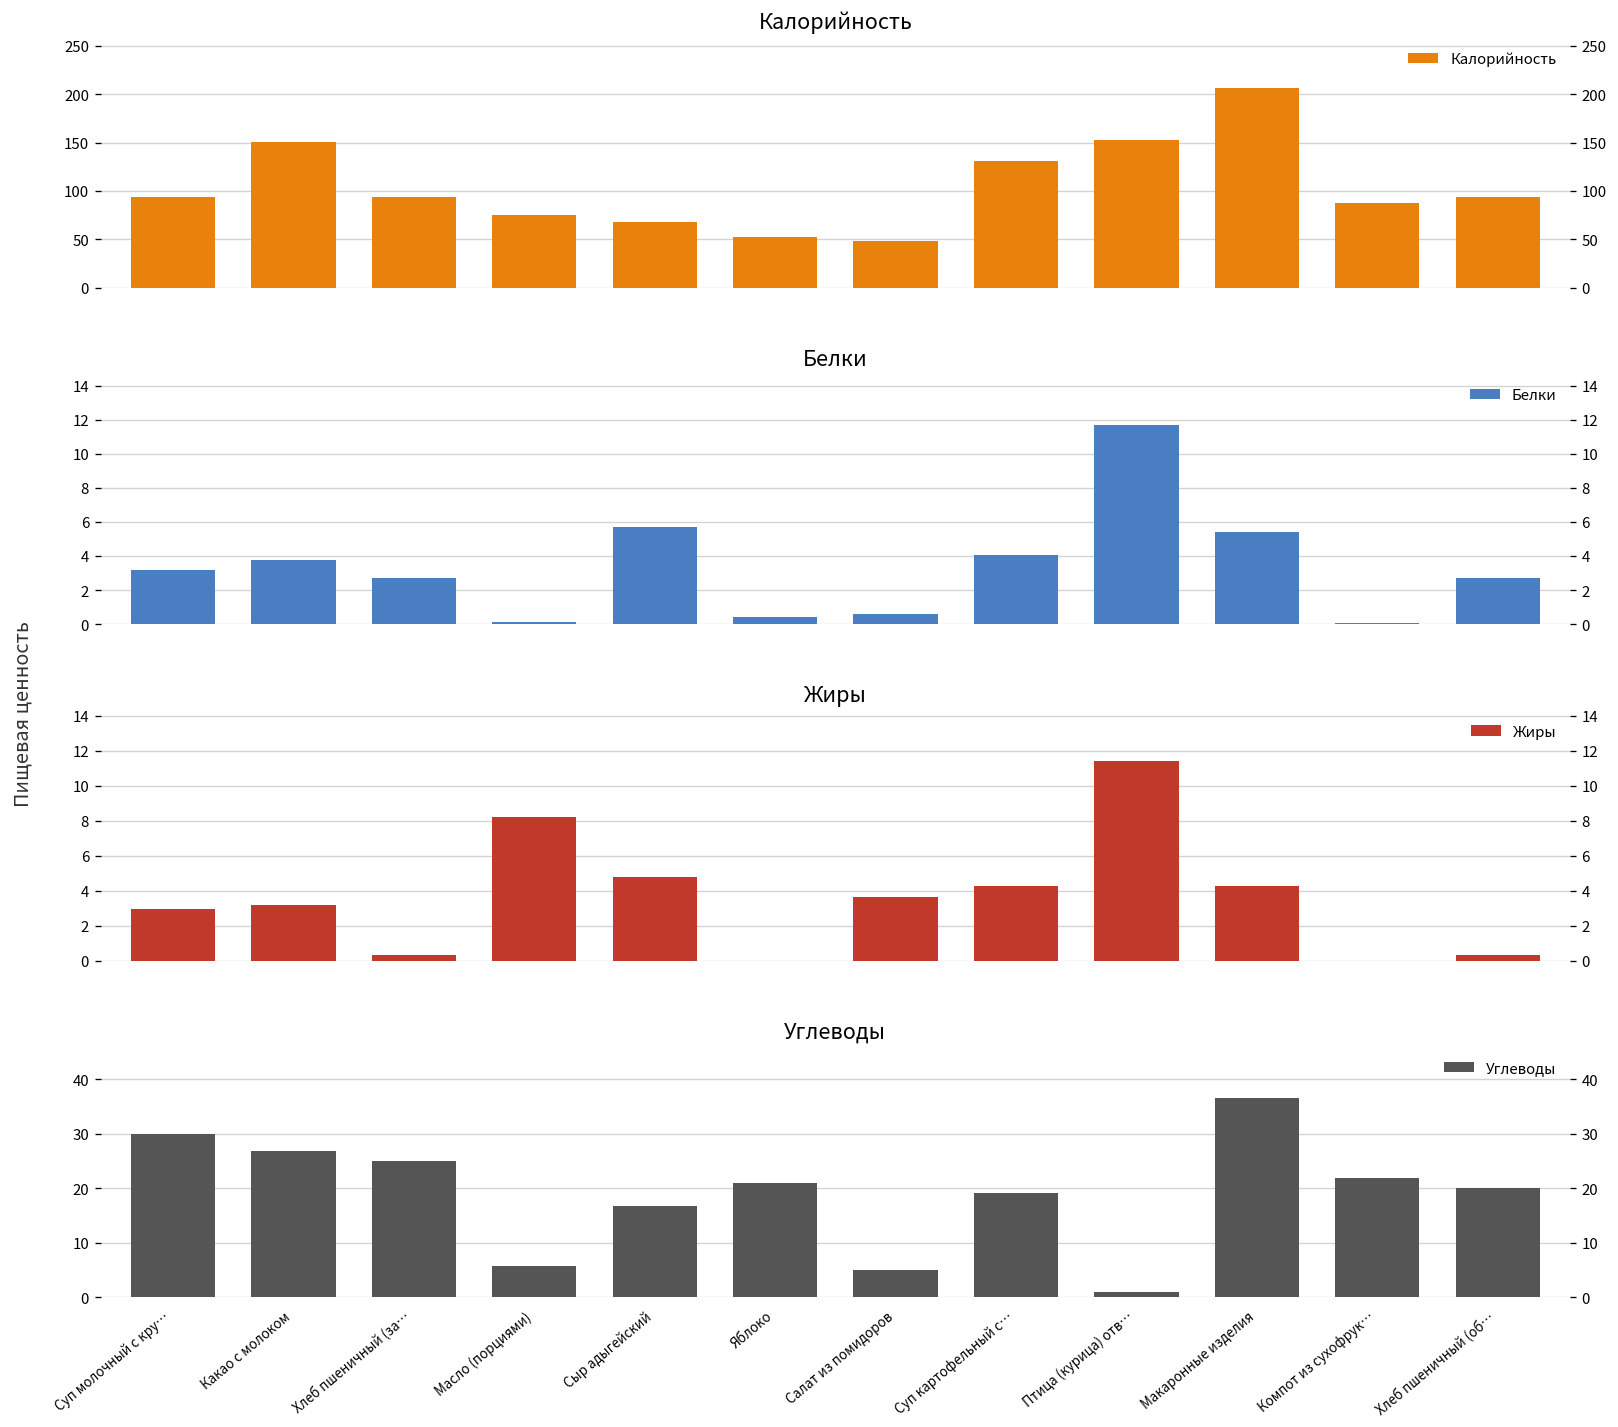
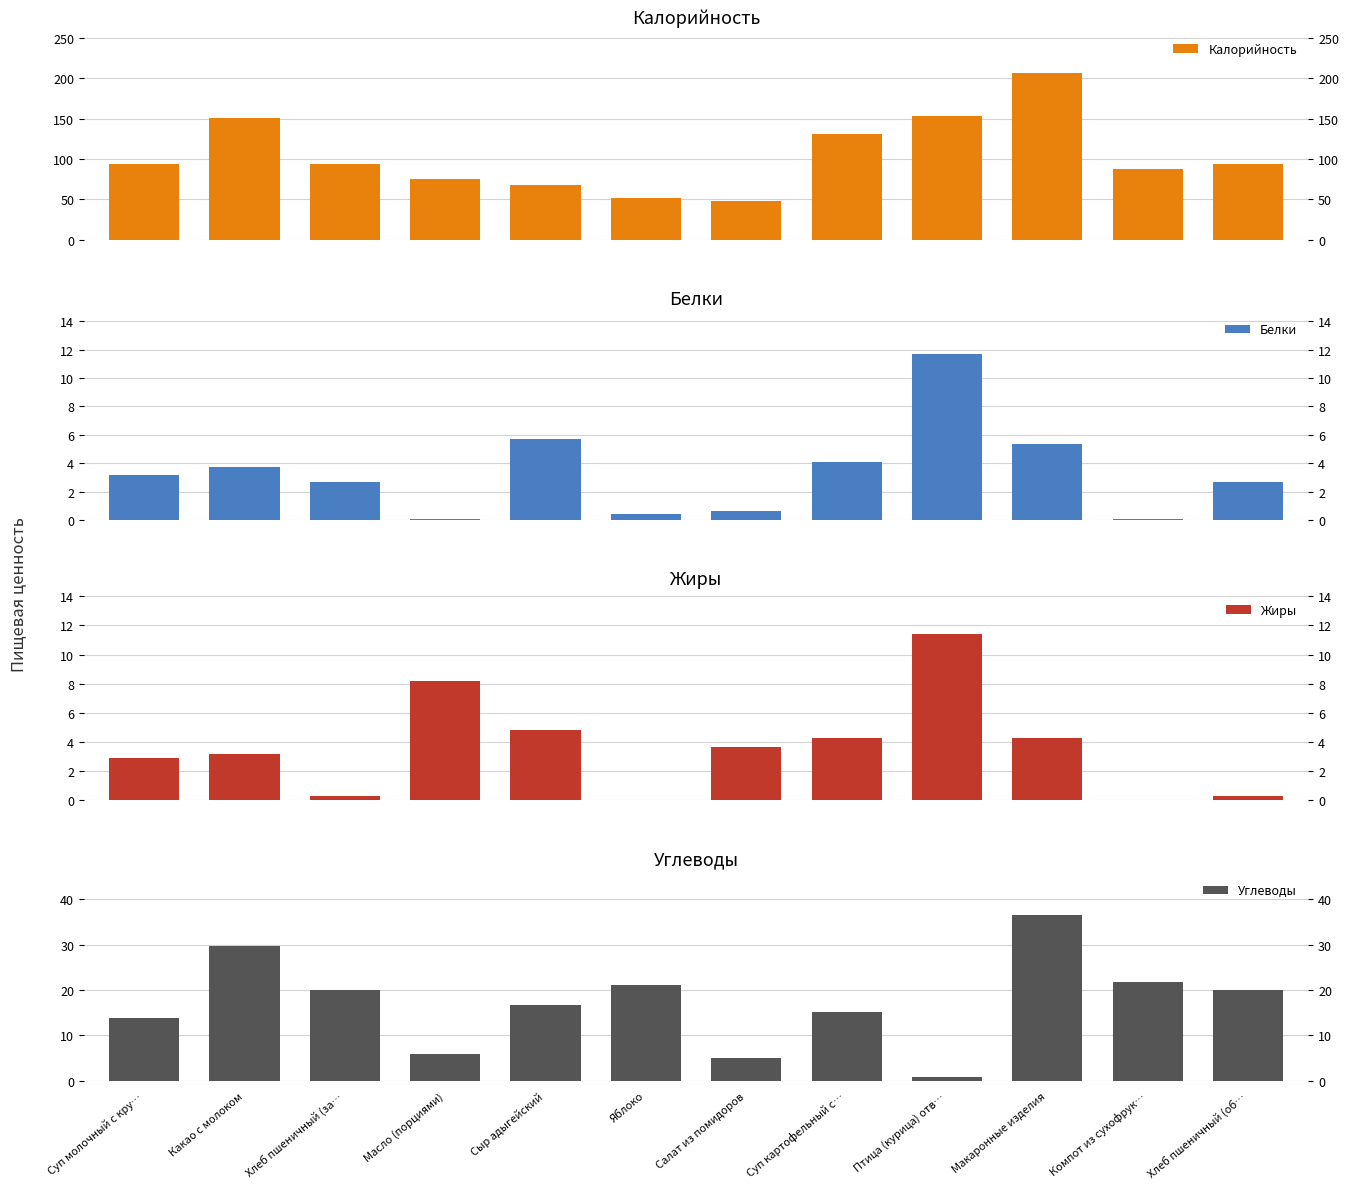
Углеводы, Суп молочный с кру…: 30 -> 14
Углеводы, Какао с молоком: 27 -> 30
Углеводы, Хлеб пшеничный (за…: 25 -> 20
Углеводы, Суп картофельный с…: 19 -> 15
